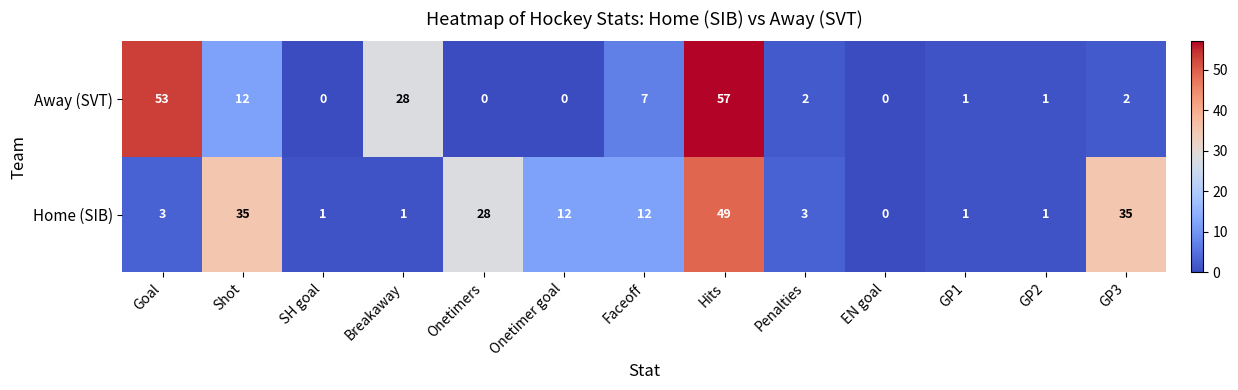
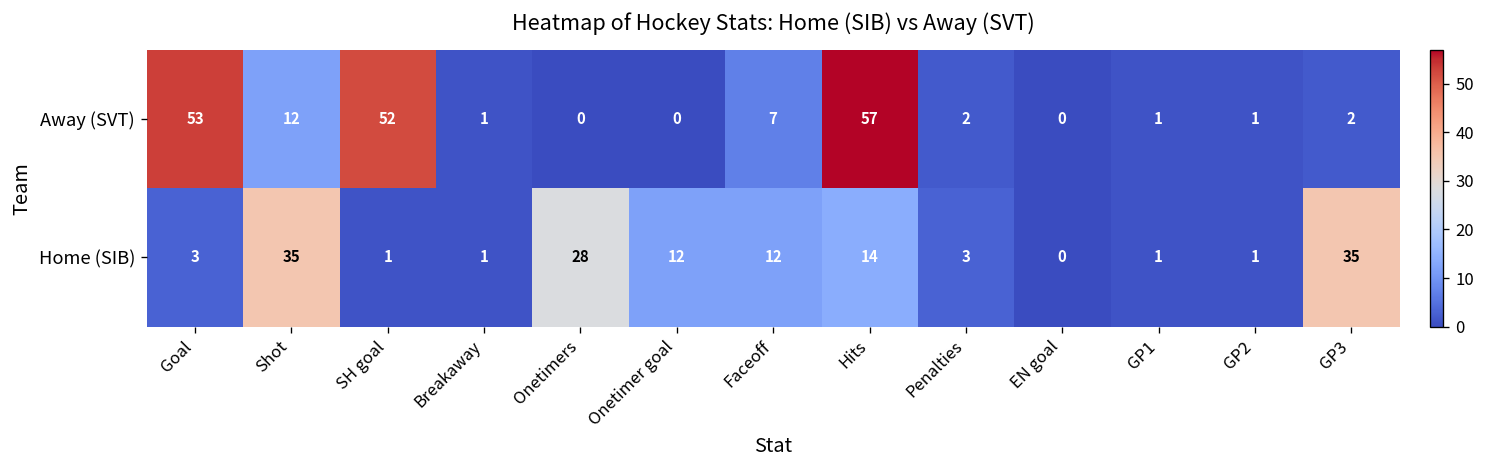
Away (SVT), SH goal: 0 -> 52
Away (SVT), Breakaway: 28 -> 1
Home (SIB), Hits: 49 -> 14
